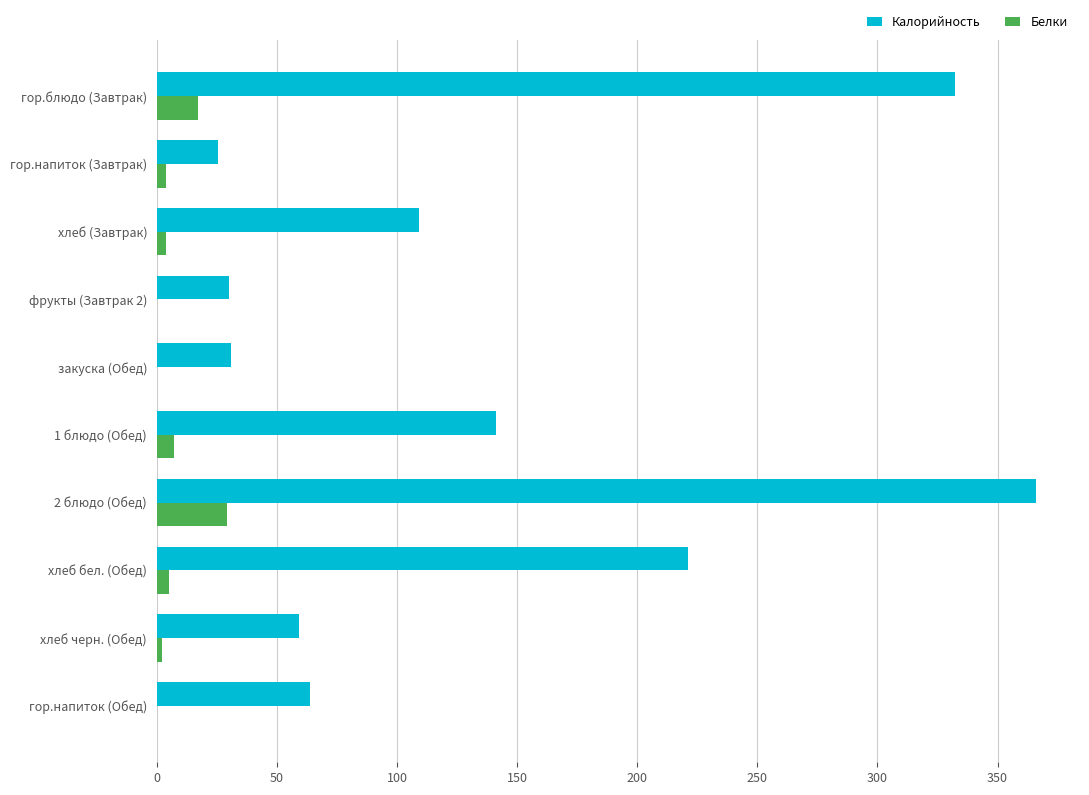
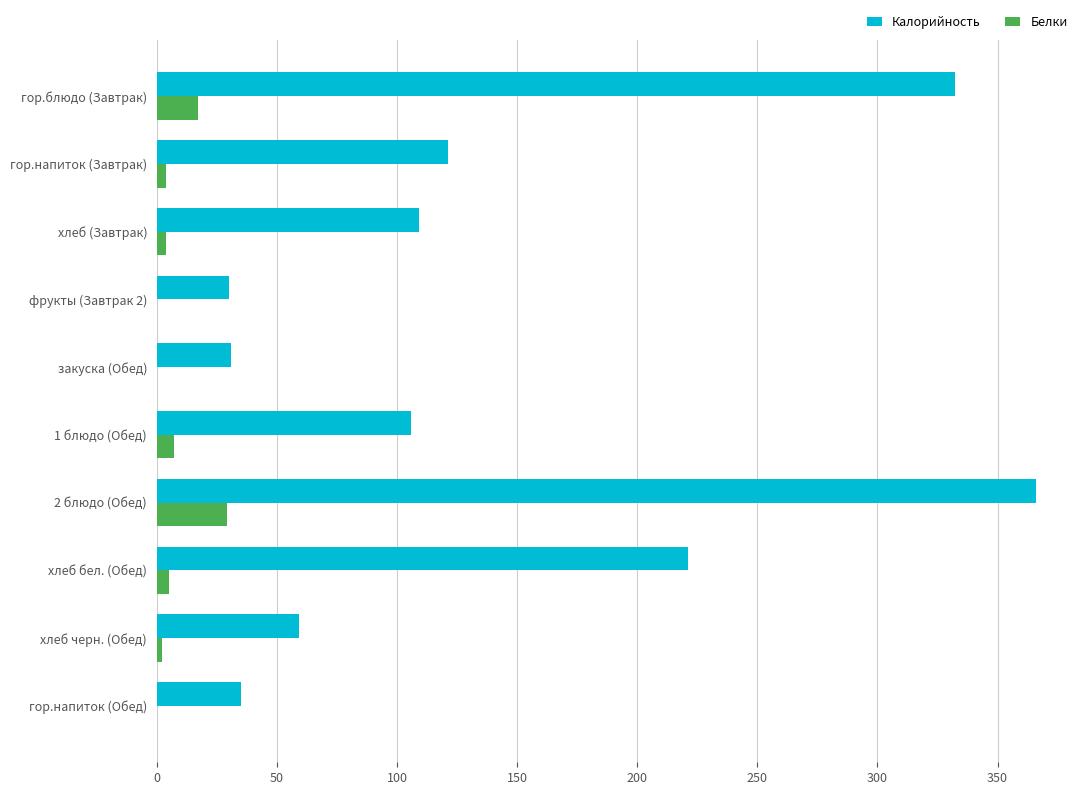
Калорийность, гор.напиток (Завтрак): 26 -> 121
Калорийность, 1 блюдо (Обед): 141 -> 106
Калорийность, гор.напиток (Обед): 64 -> 35
